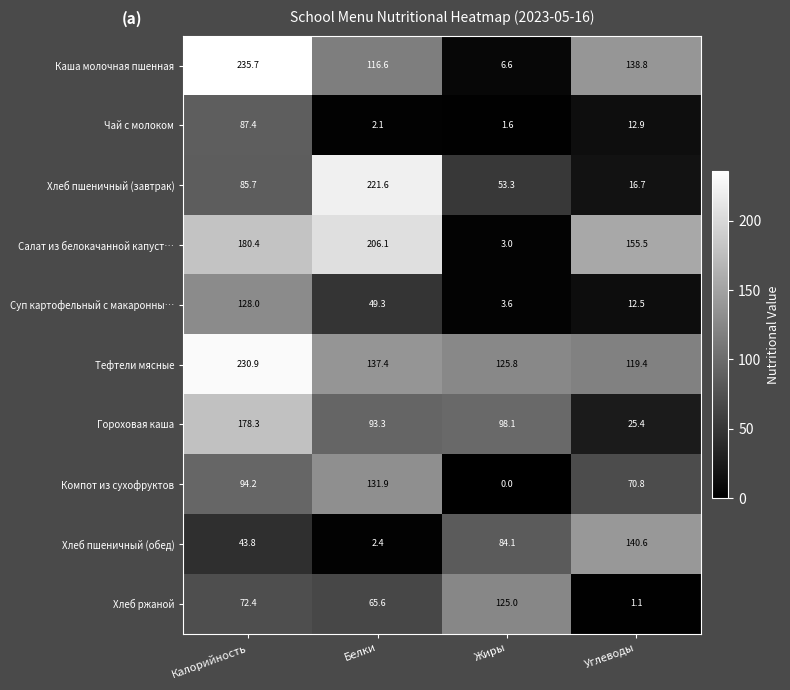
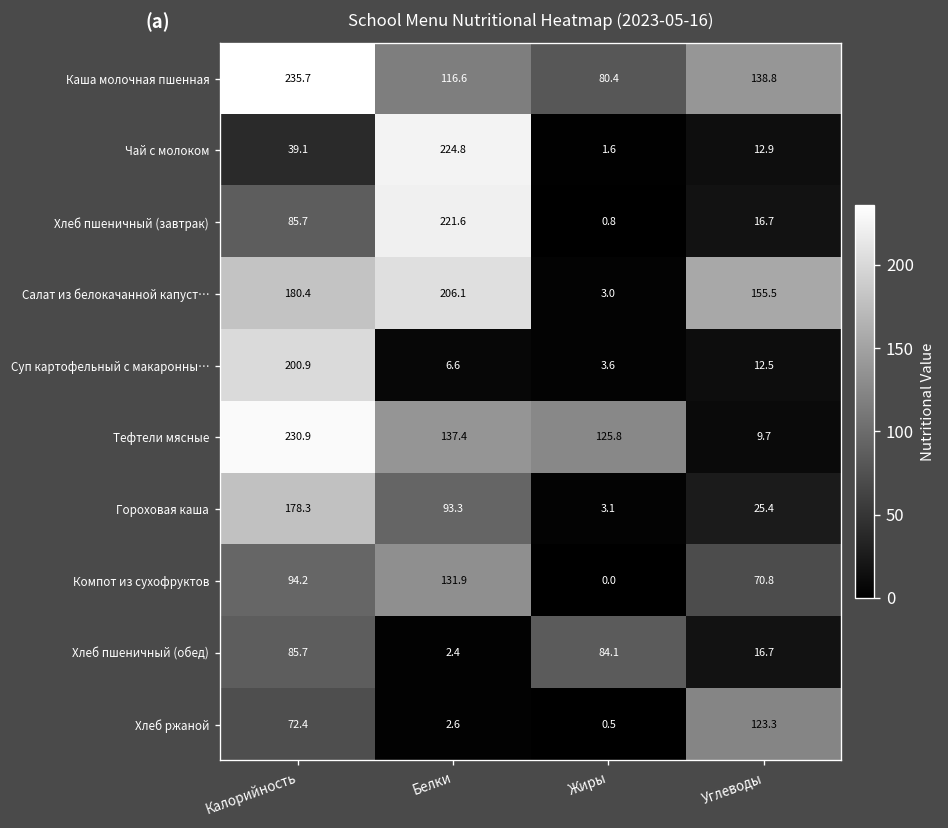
Каша молочная пшенная, Жиры: 6.6 -> 80.4
Чай с молоком, Калорийность: 87.4 -> 39.1
Чай с молоком, Белки: 2.1 -> 224.8
Хлеб пшеничный (завтрак), Жиры: 53.3 -> 0.8
Суп картофельный с макаронны…, Калорийность: 128.0 -> 200.9
Суп картофельный с макаронны…, Белки: 49.3 -> 6.6
Тефтели мясные, Углеводы: 119.4 -> 9.7
Гороховая каша, Жиры: 98.1 -> 3.1
Хлеб пшеничный (обед), Калорийность: 43.8 -> 85.7
Хлеб пшеничный (обед), Углеводы: 140.6 -> 16.7
Хлеб ржаной, Белки: 65.6 -> 2.6
Хлеб ржаной, Жиры: 125.0 -> 0.5
Хлеб ржаной, Углеводы: 1.1 -> 123.3
